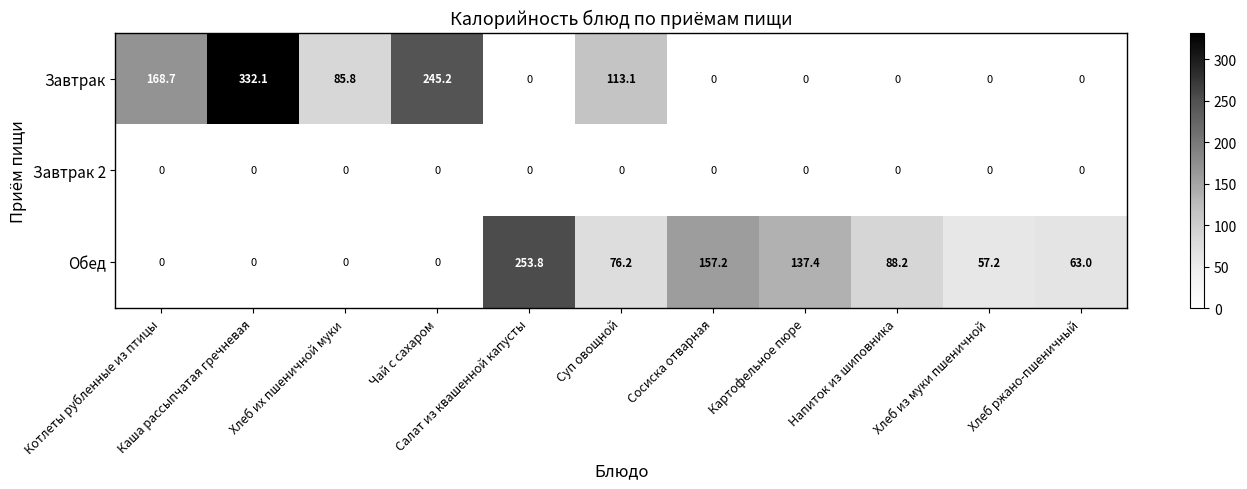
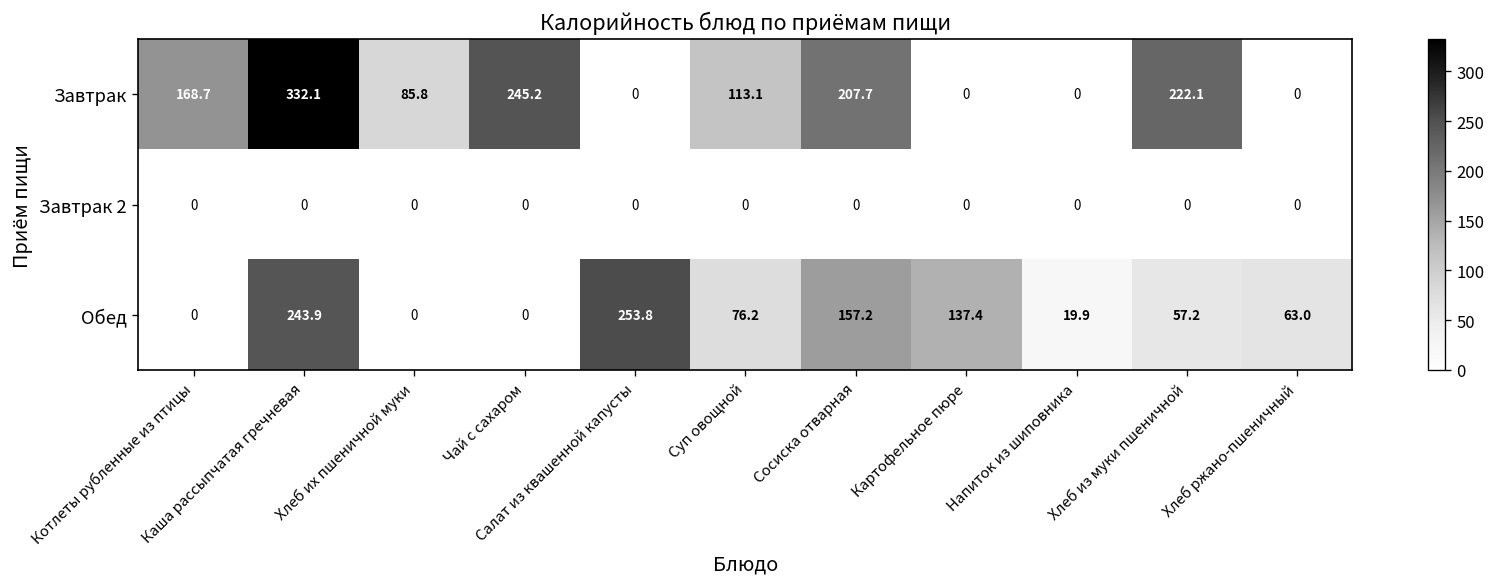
Завтрак, Сосиска отварная: 0 -> 207.7
Завтрак, Хлеб из муки пшеничной: 0 -> 222.1
Обед, Каша рассыпчатая гречневая: 0 -> 243.9
Обед, Напиток из шиповника: 88.2 -> 19.9
